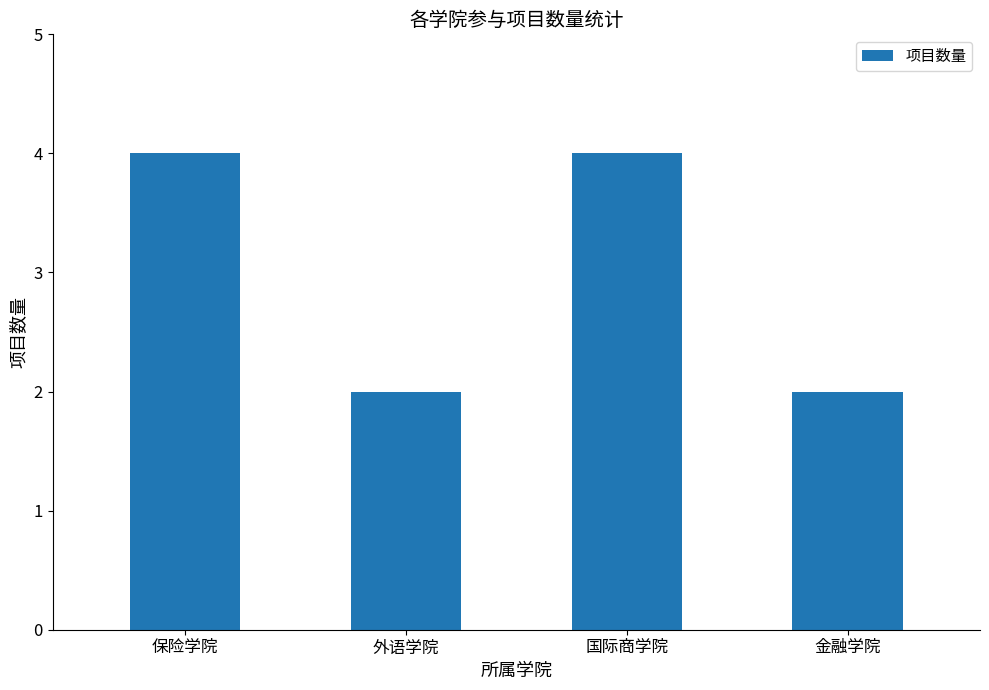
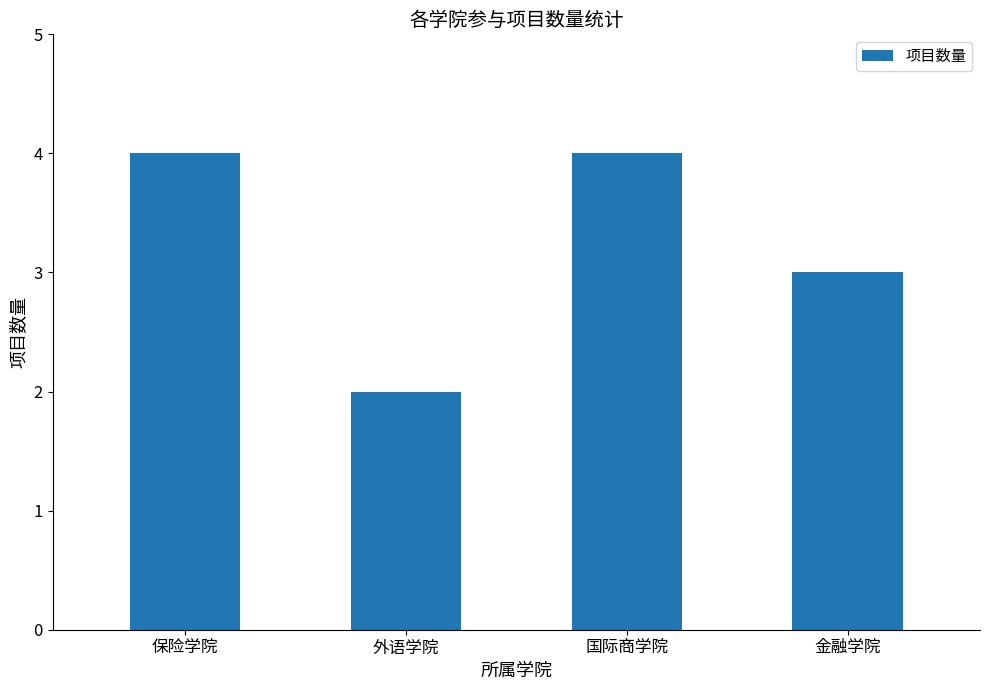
金融学院: 2 -> 3
